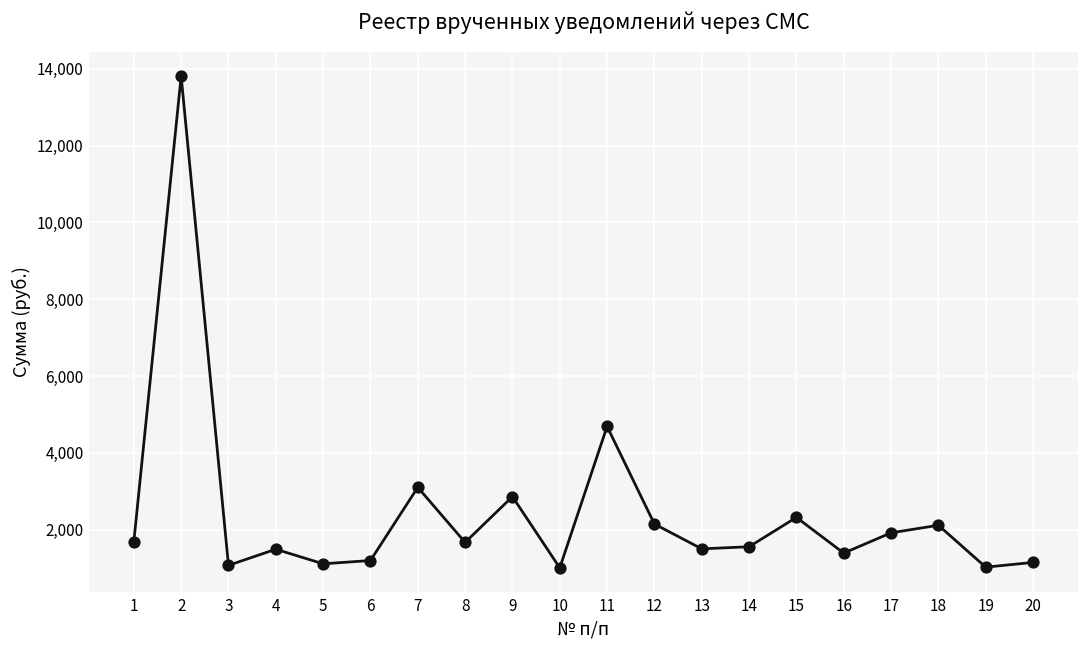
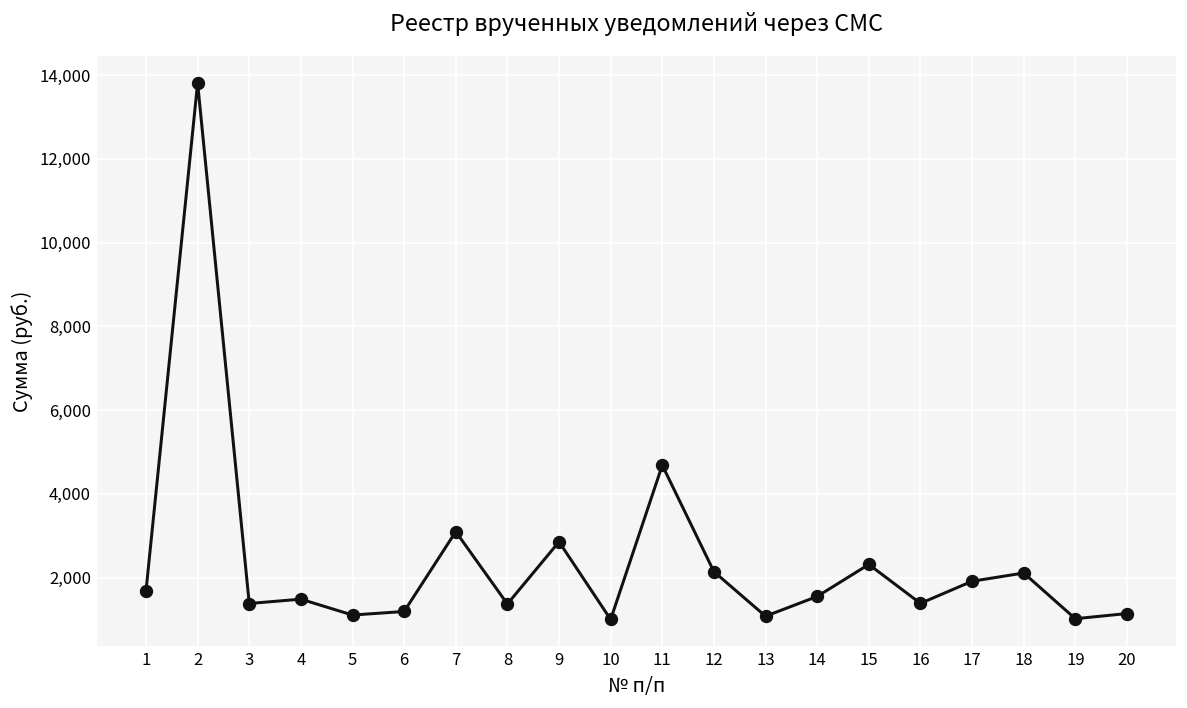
3: 1,100 -> 1,400
8: 1,700 -> 1,400
13: 1,500 -> 1,100
